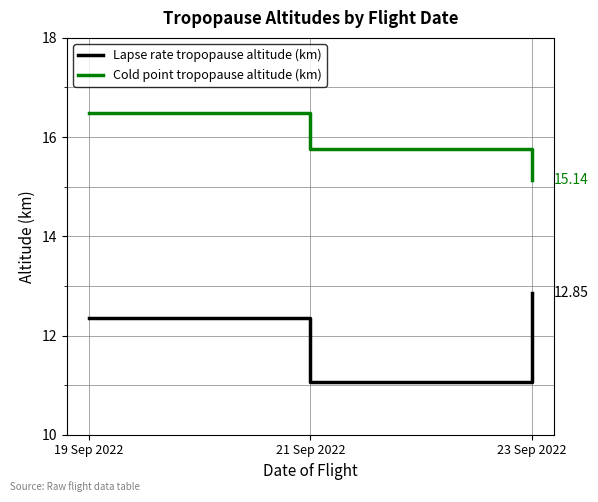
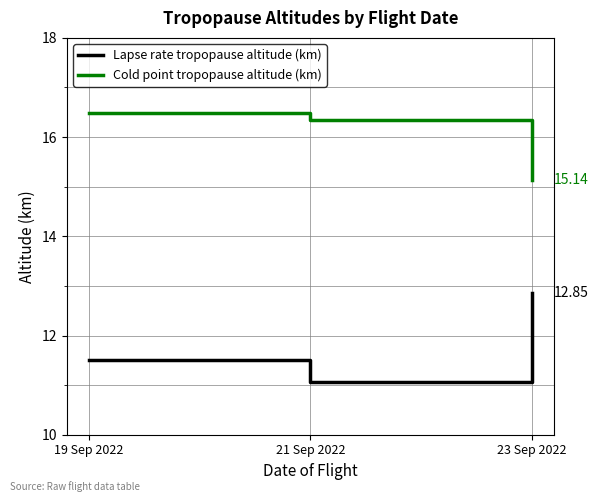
Lapse rate tropopause altitude (km), 19 Sep 2022: 12.4 -> 11.5
Cold point tropopause altitude (km), 21 Sep 2022: 15.8 -> 16.4
